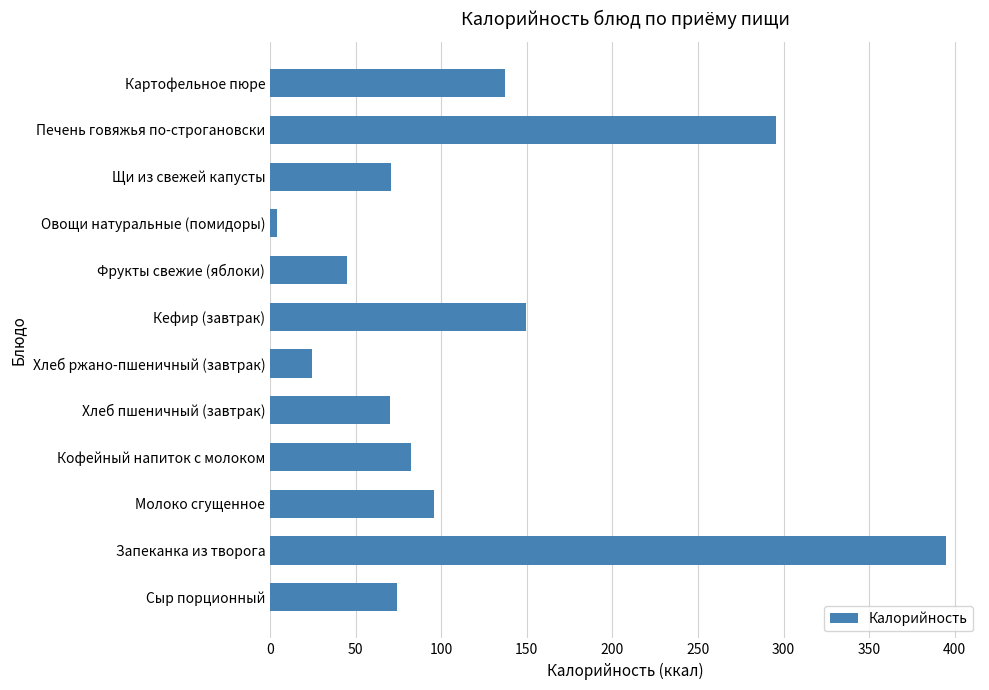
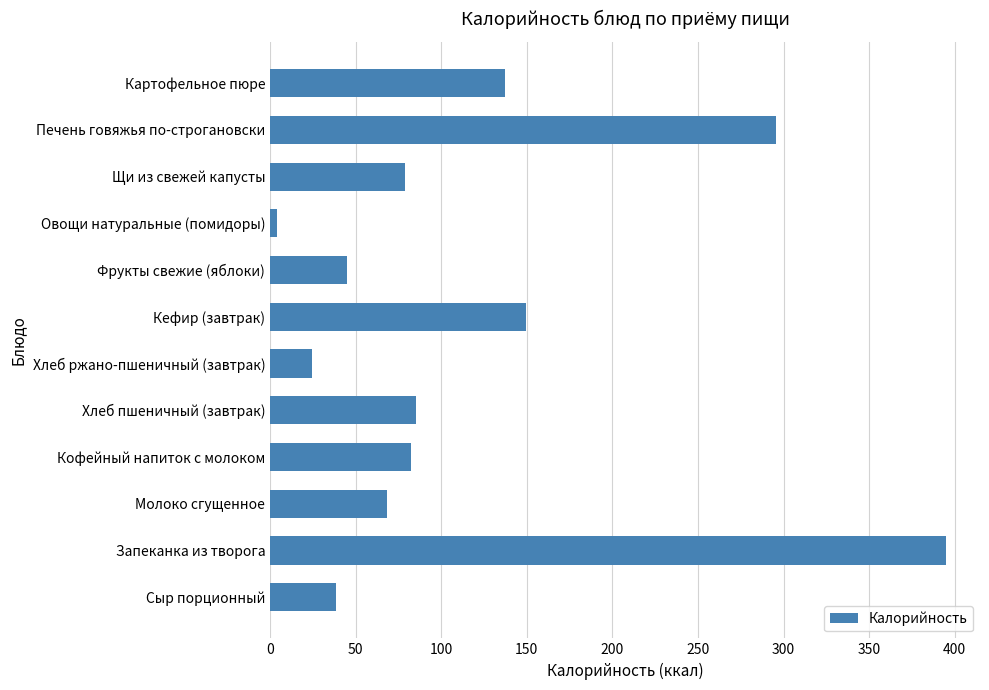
Щи из свежей капусты: 71 -> 79
Хлеб пшеничный (завтрак): 70 -> 85
Молоко сгущенное: 96 -> 69
Сыр порционный: 74 -> 39
